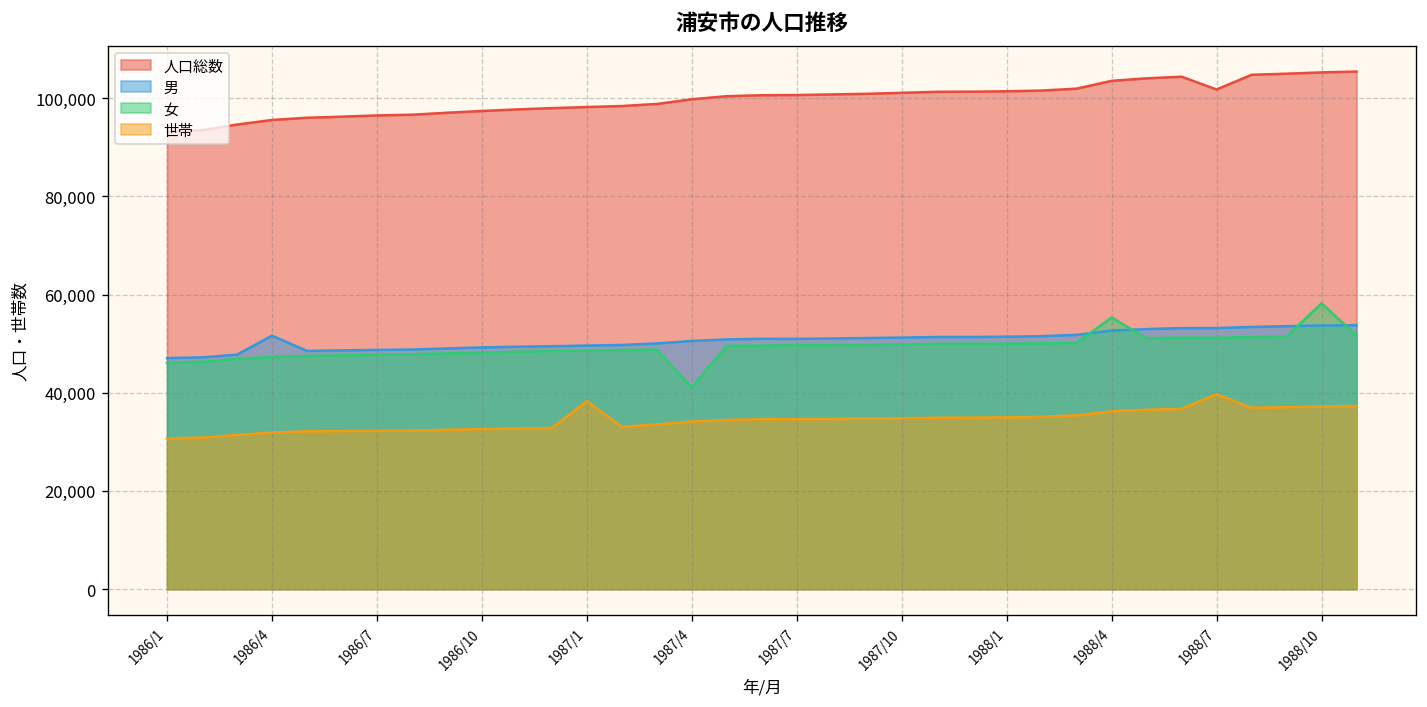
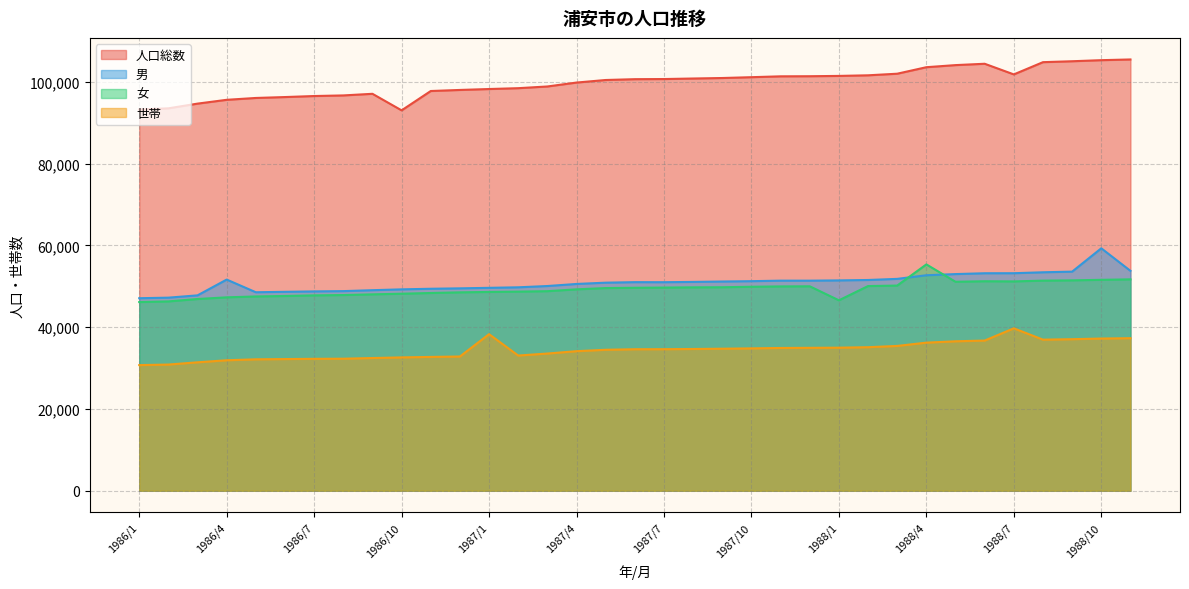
人口総数, 1986/10: 97,000 -> 93,000
女, 1987/4: 41,000 -> 49,000
女, 1988/1: 50,000 -> 47,000
男, 1988/10: 54,000 -> 59,000
女, 1988/10: 58,000 -> 52,000
